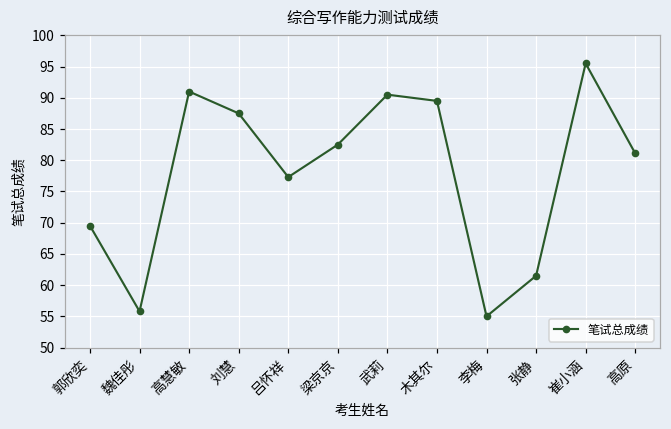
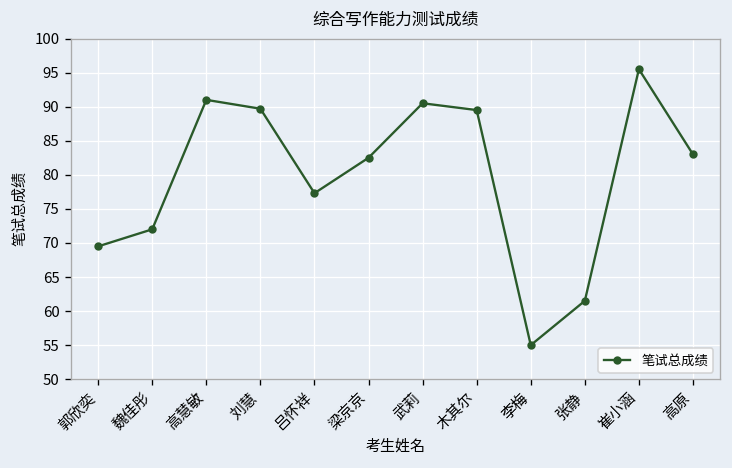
魏佳彤: 56 -> 72
刘慧: 88 -> 90
高原: 81 -> 83
